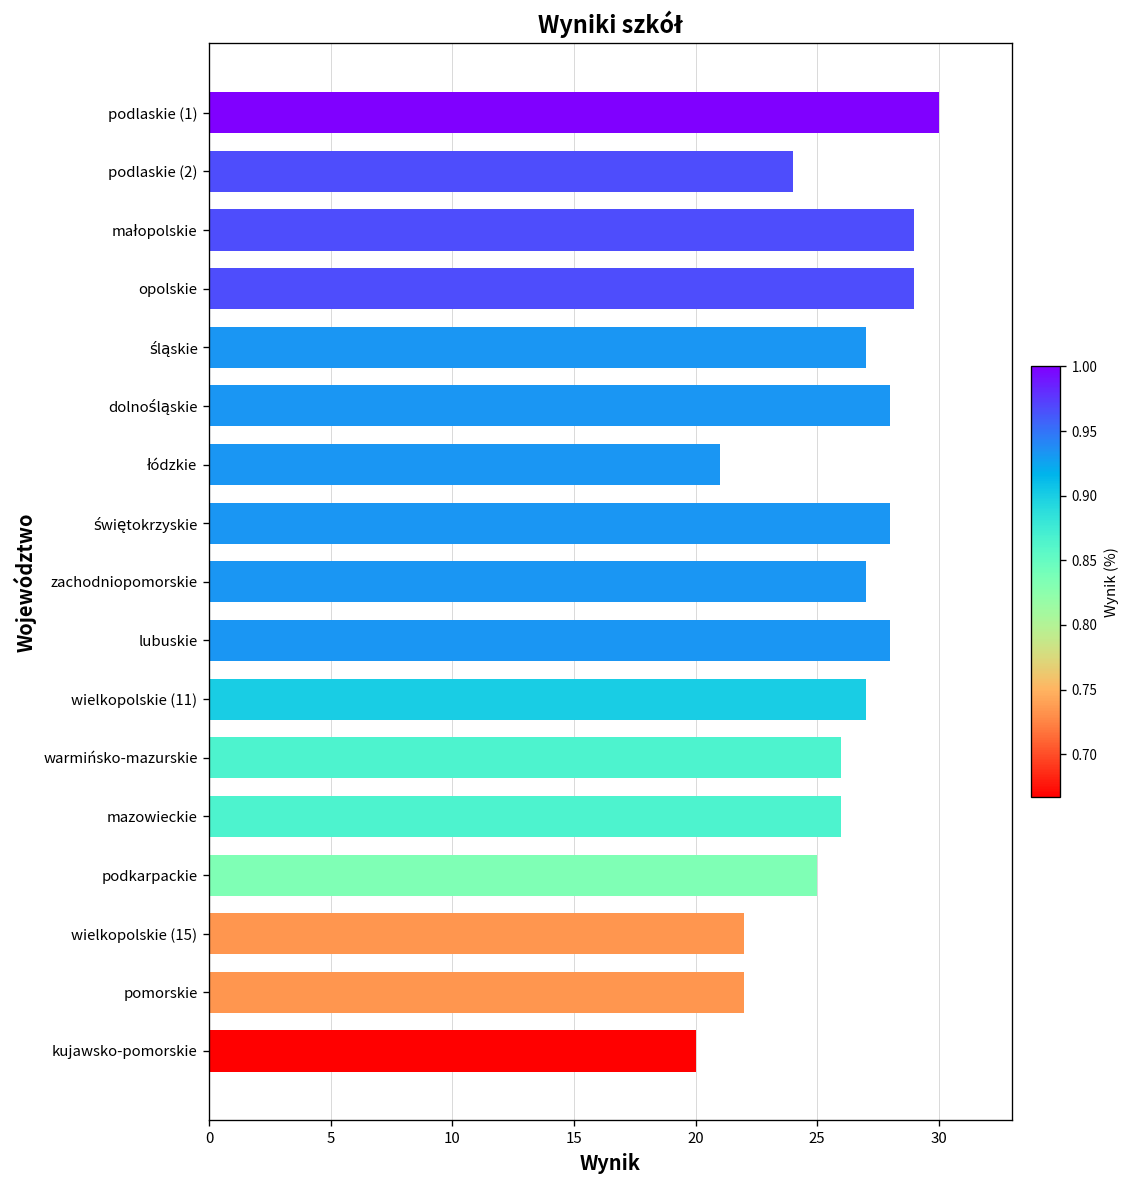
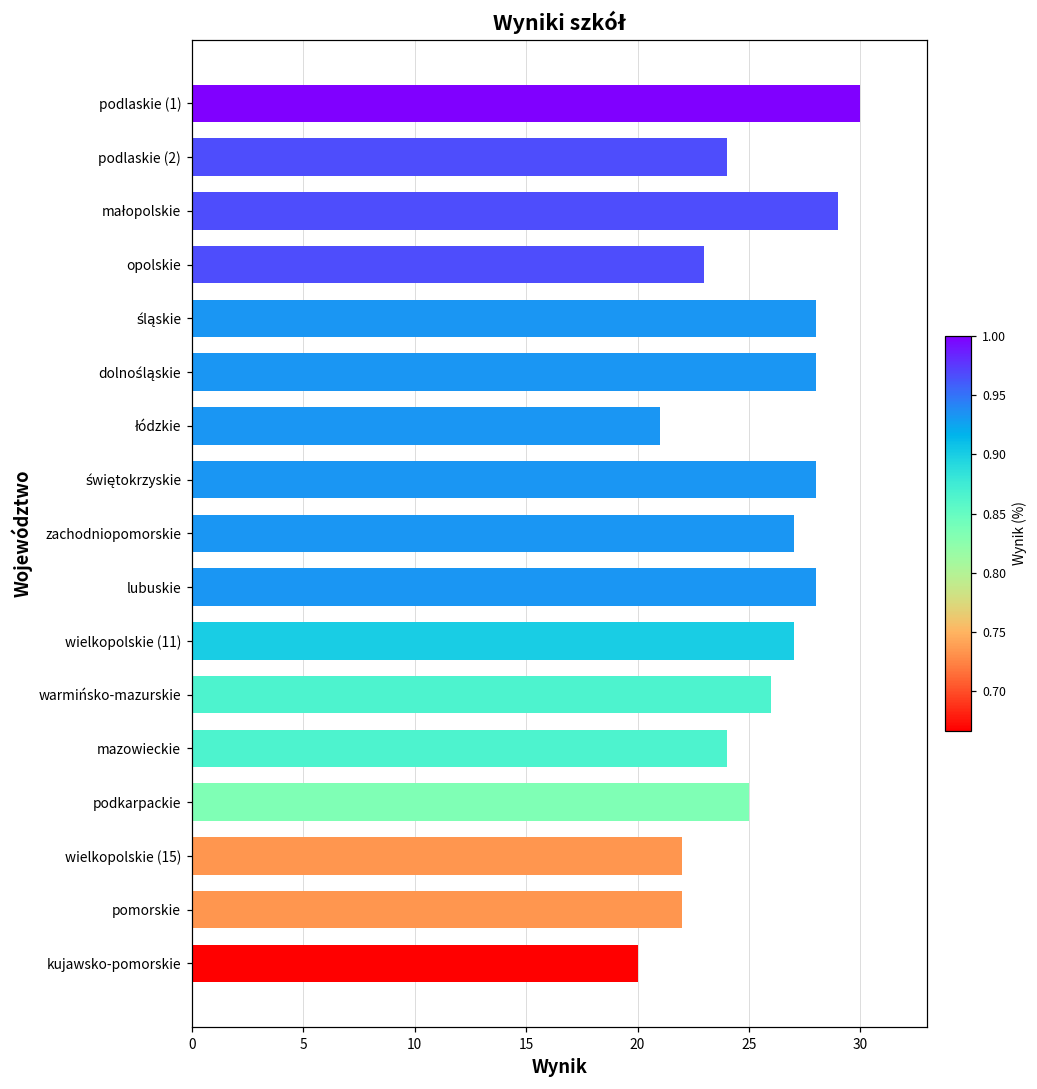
opolskie: 29 -> 23
śląskie: 27 -> 28
mazowieckie: 26 -> 24
